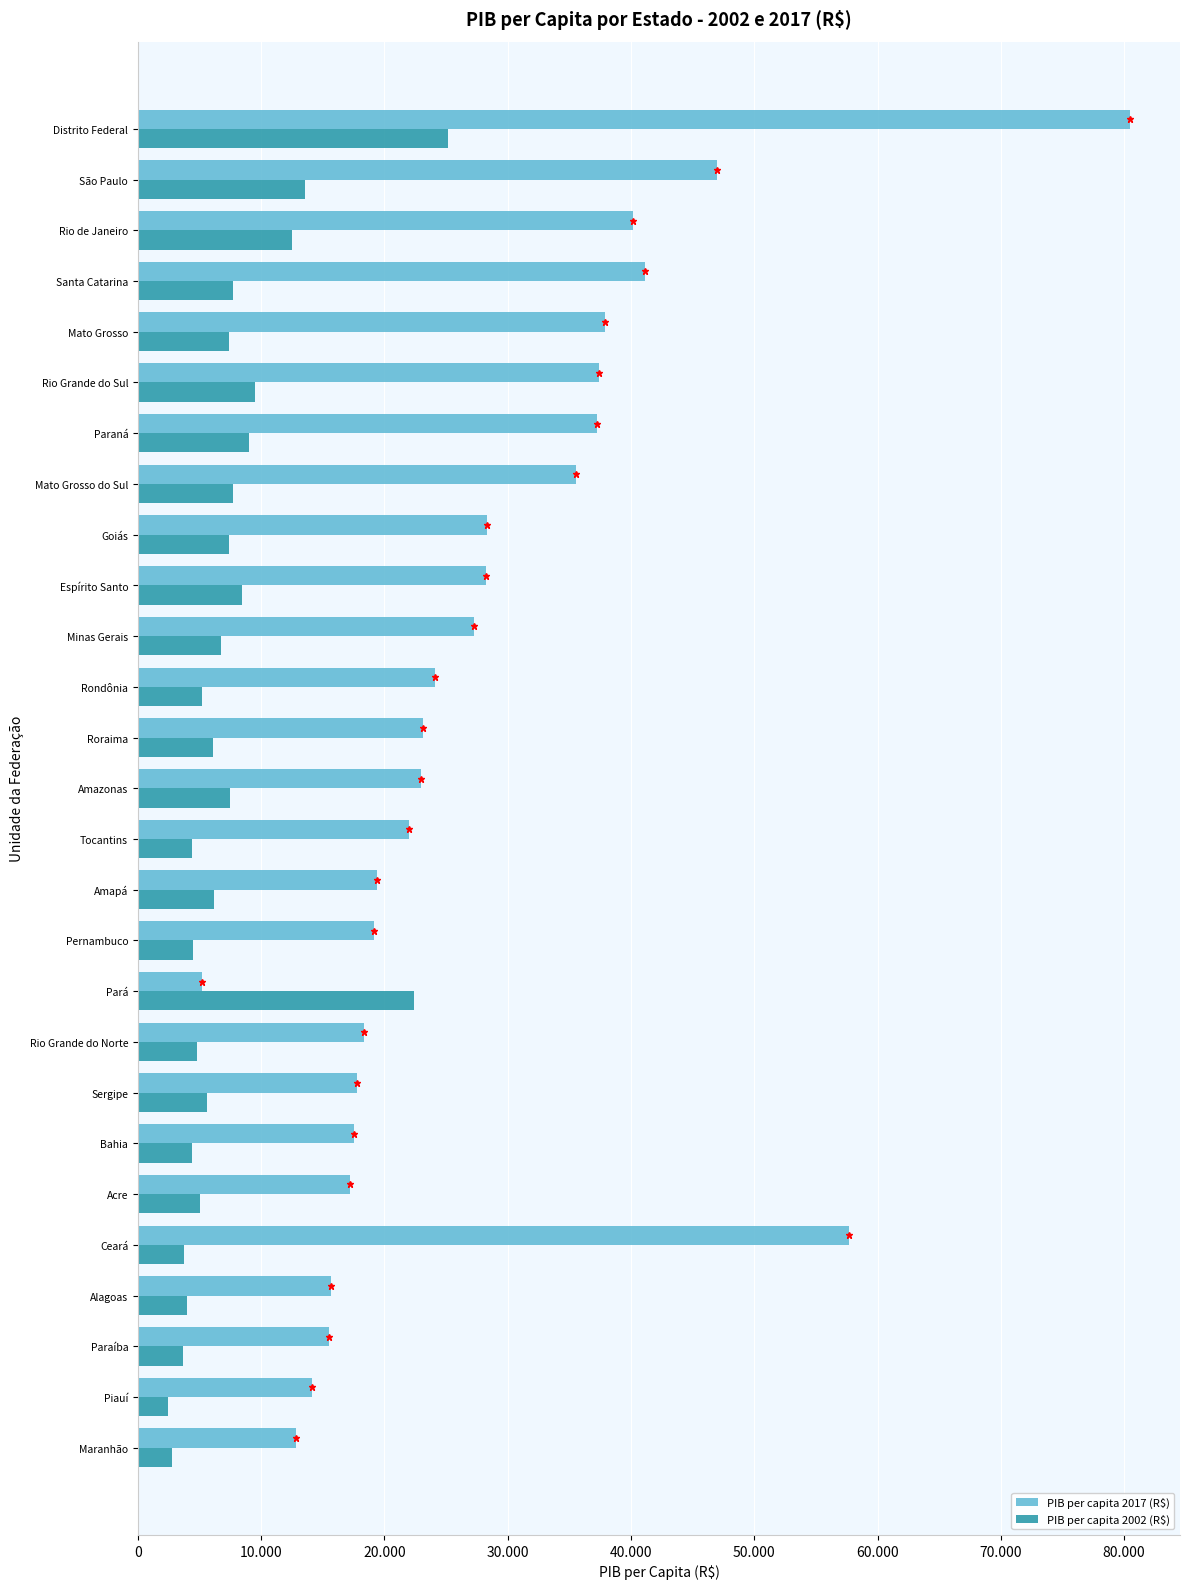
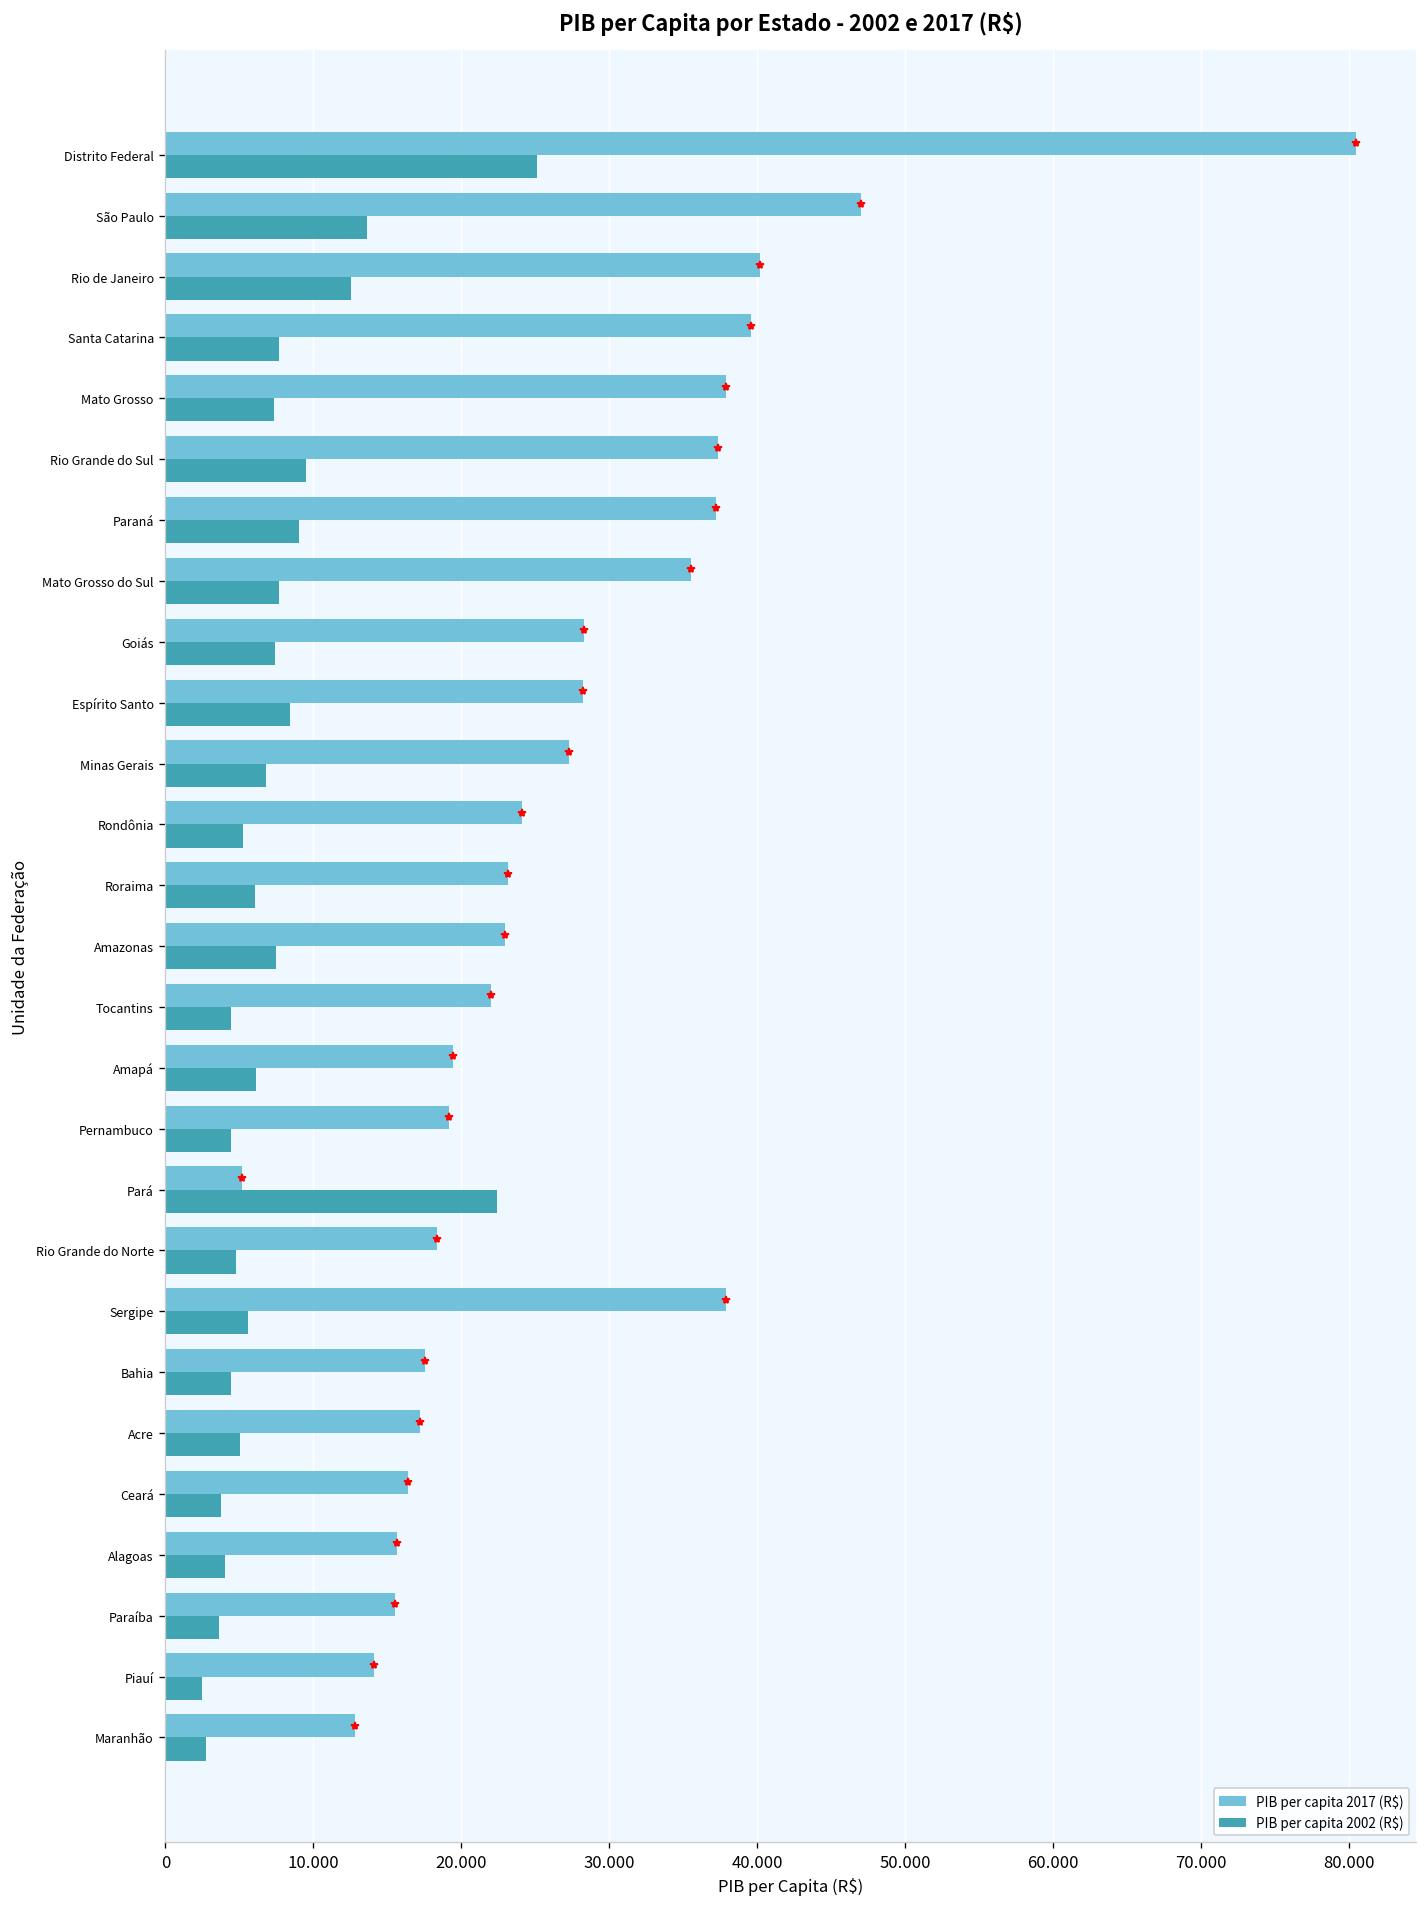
PIB per capita 2017 (R$), Santa Catarina: 41.1 -> 39.6
PIB per capita 2017 (R$), Sergipe: 17.8 -> 37.9
PIB per capita 2017 (R$), Ceará: 57.7 -> 16.4
